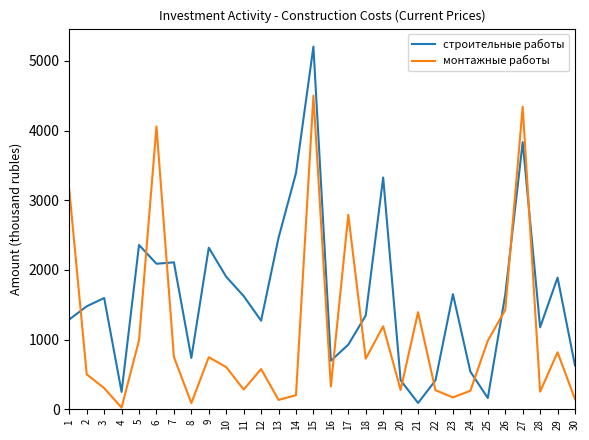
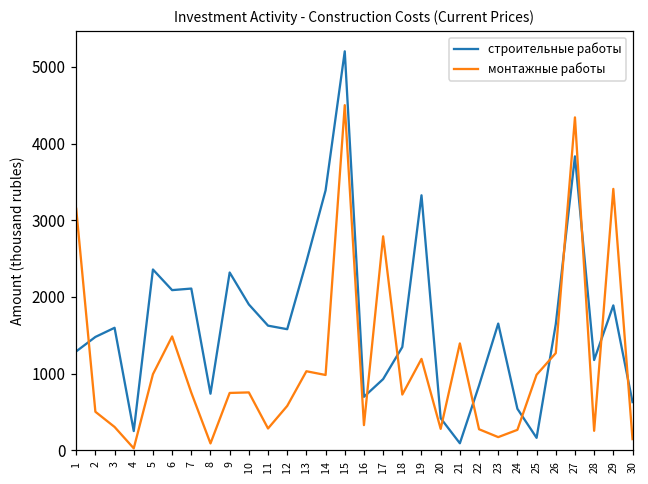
монтажные работы, 6: 4100 -> 1500
монтажные работы, 10: 600 -> 800
строительные работы, 12: 1300 -> 1600
монтажные работы, 13: 100 -> 1000
монтажные работы, 14: 200 -> 1000
строительные работы, 22: 400 -> 800
монтажные работы, 26: 1400 -> 1300
монтажные работы, 29: 800 -> 3400
